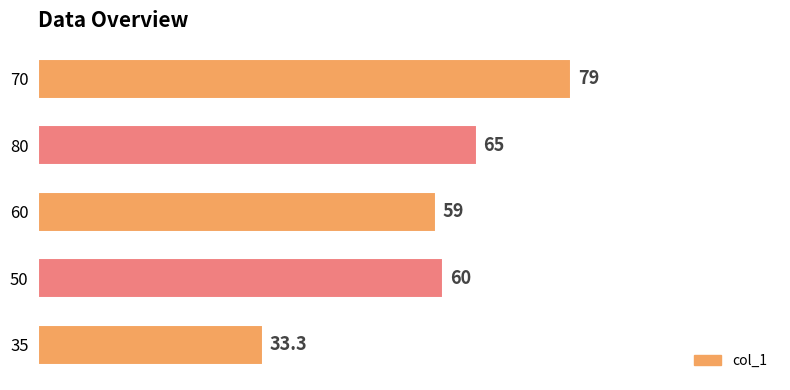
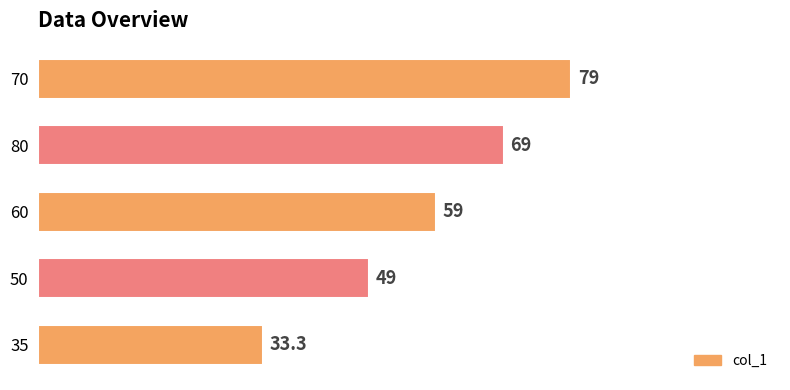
80: 65 -> 69
50: 60 -> 49
